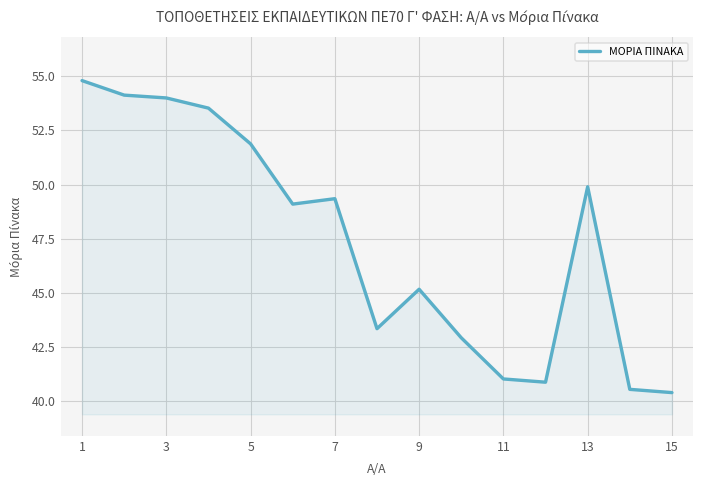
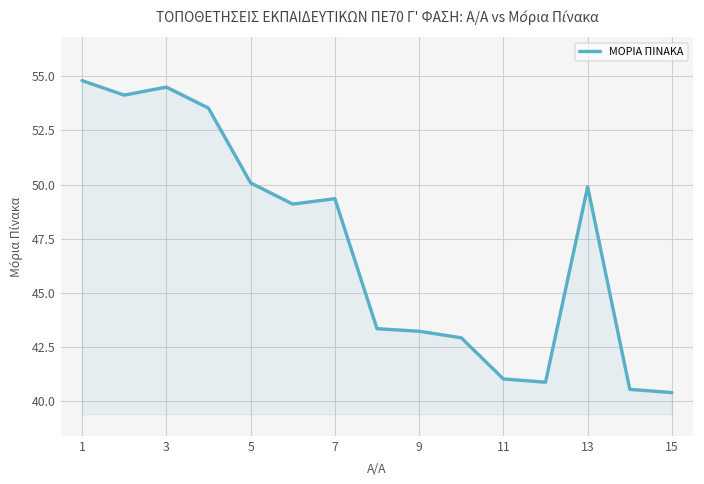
3: 54.0 -> 54.5
5: 51.9 -> 50.1
9: 45.2 -> 43.2
